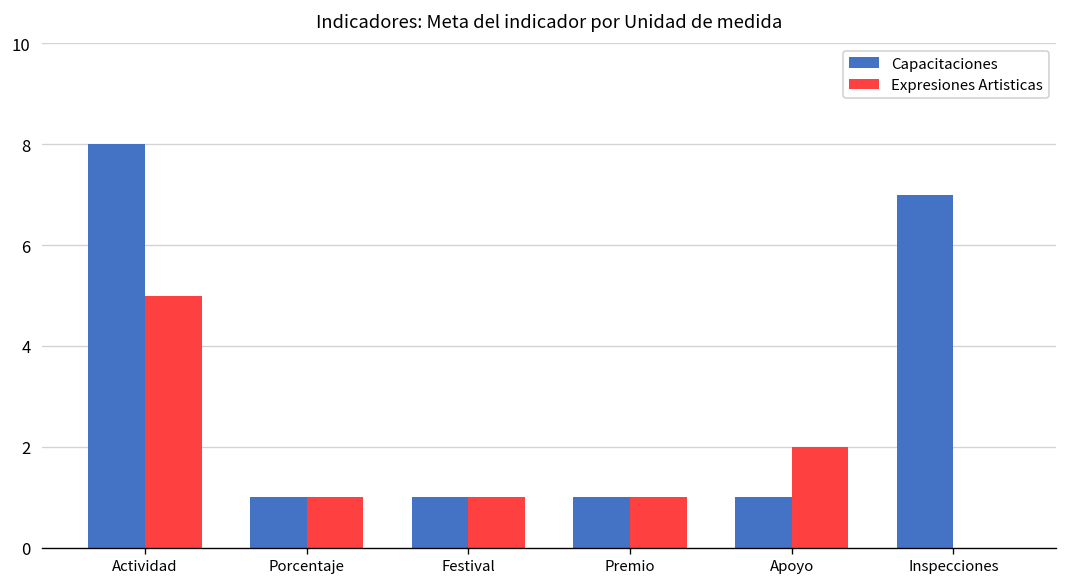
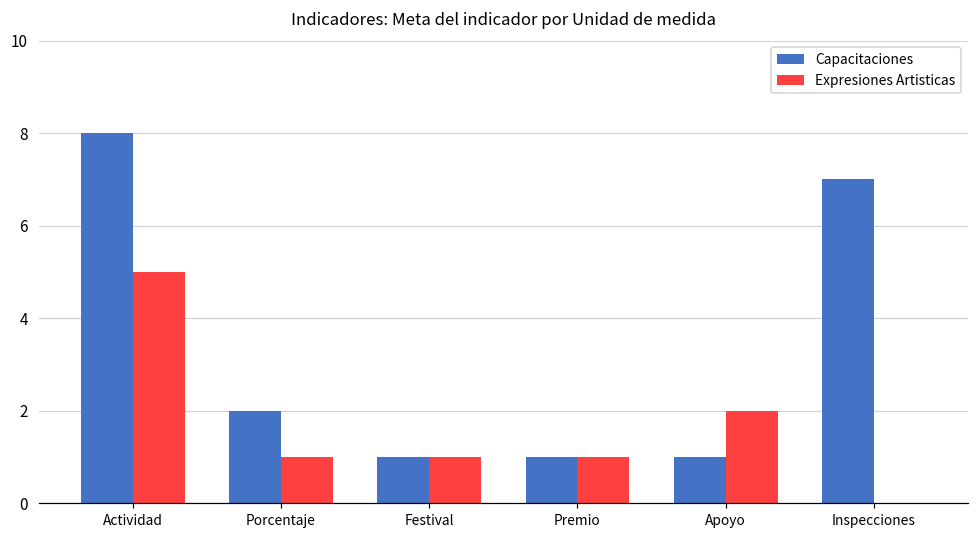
Capacitaciones, Porcentaje: 1 -> 2
